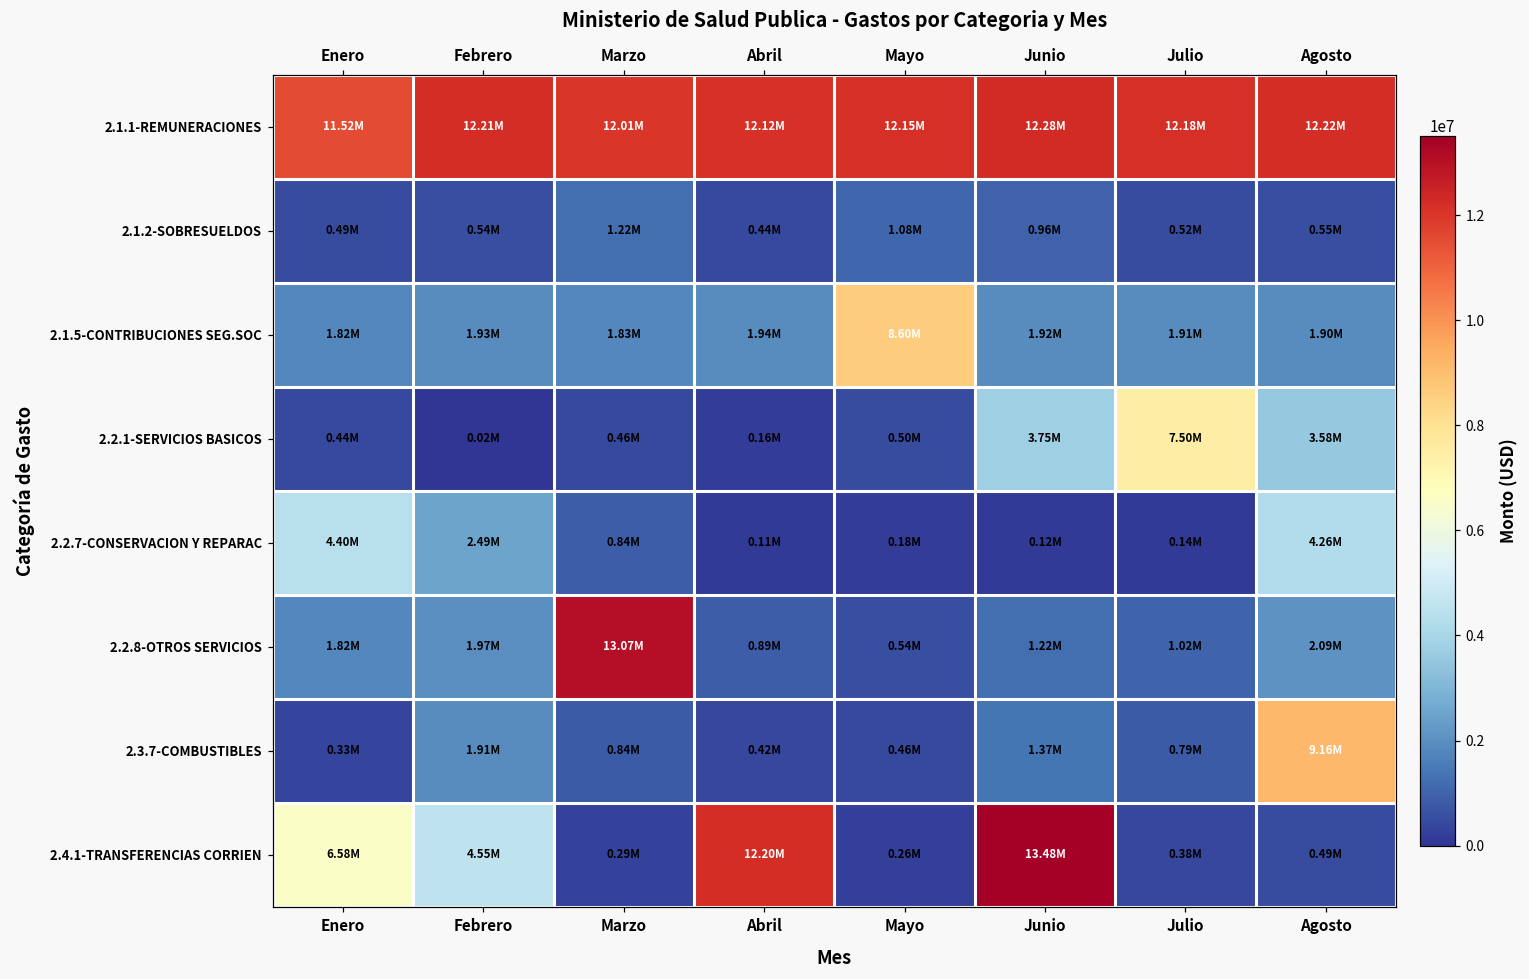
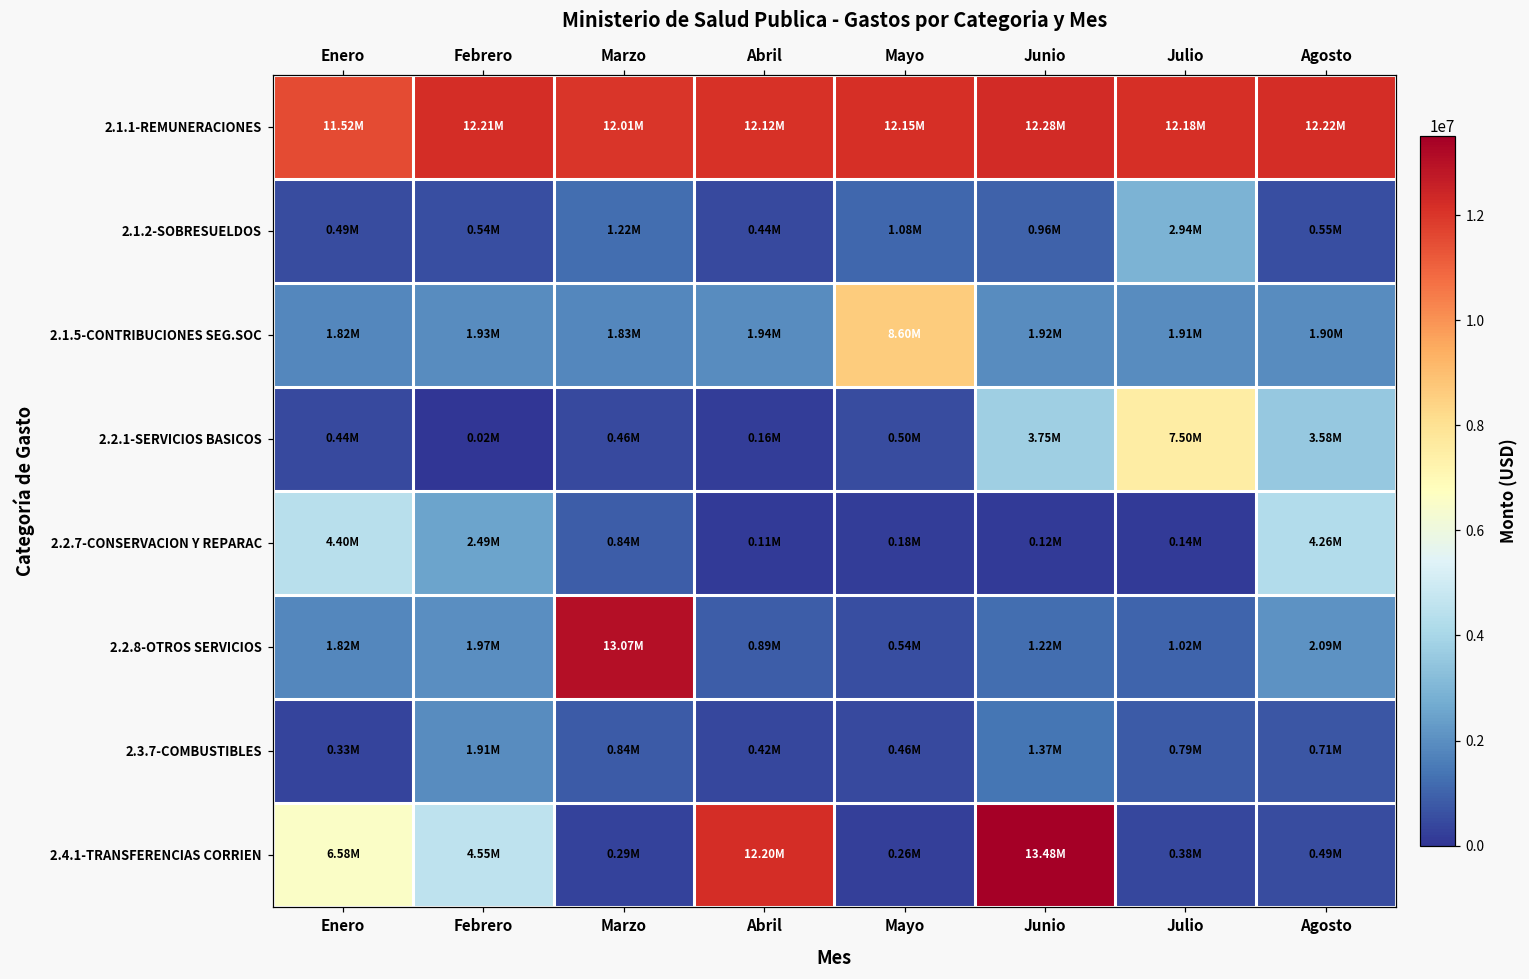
2.1.2-SOBRESUELDOS, Julio: 0.52M -> 2.94M
2.3.7-COMBUSTIBLES, Agosto: 9.16M -> 0.71M
